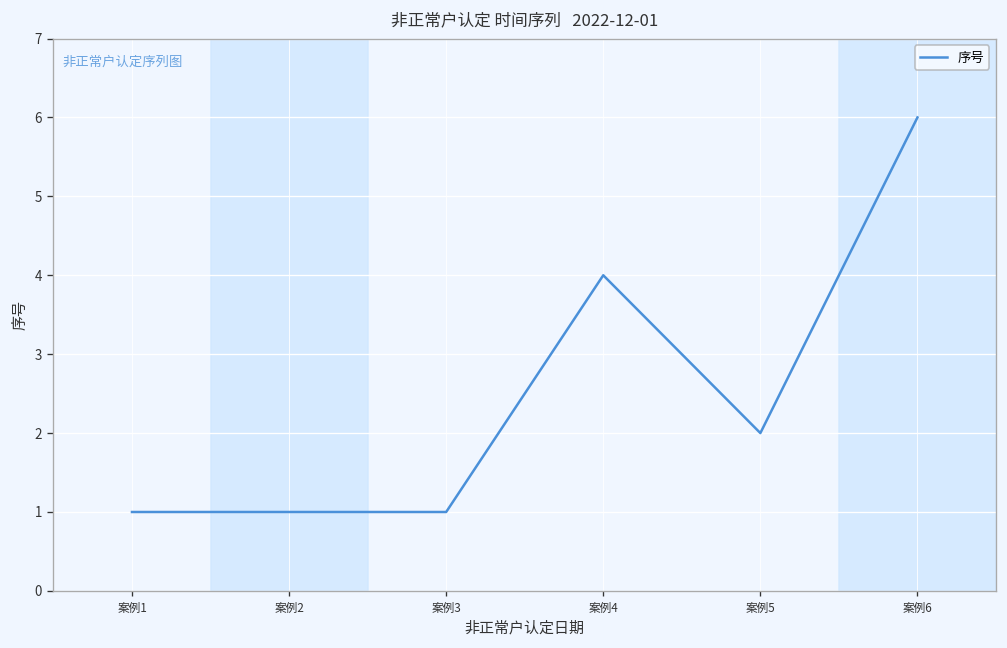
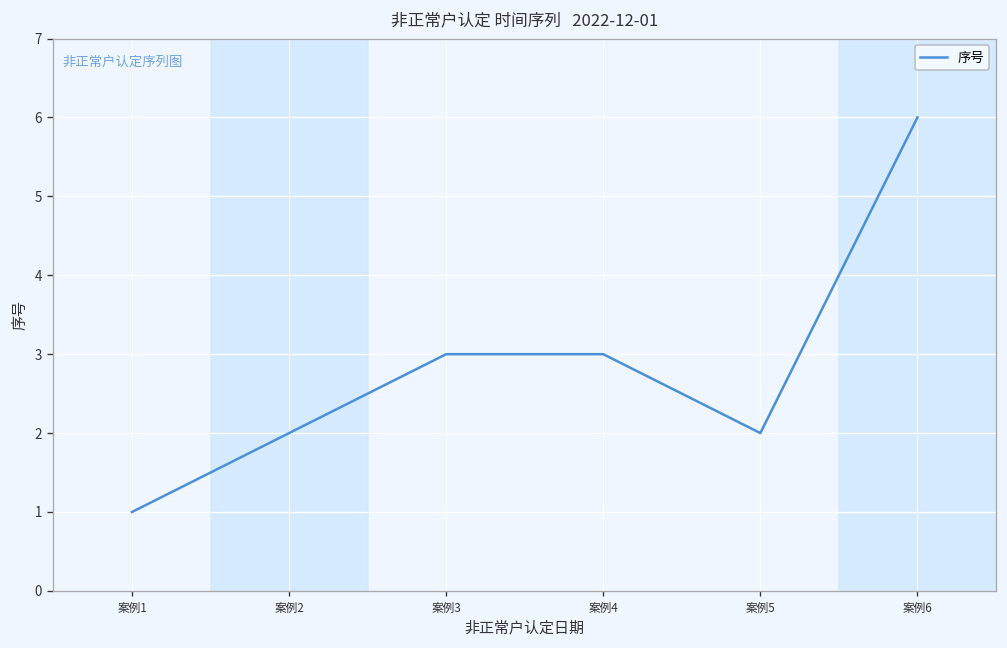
案例2: 1 -> 2
案例3: 1 -> 3
案例4: 4 -> 3
